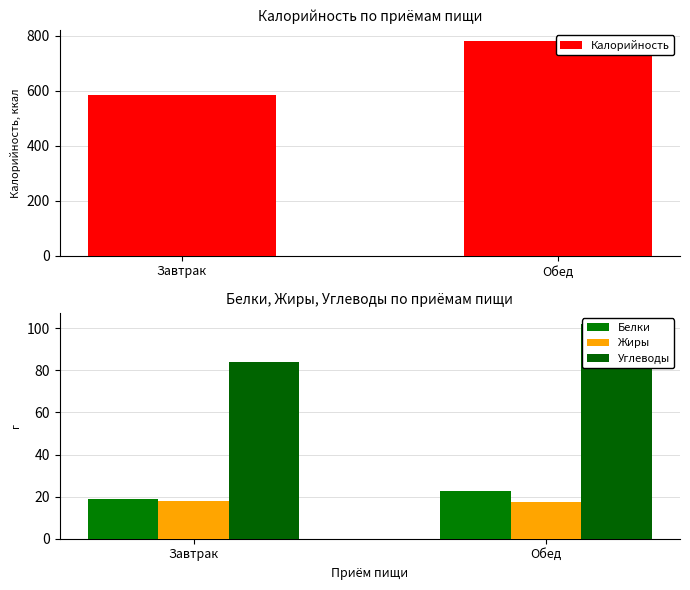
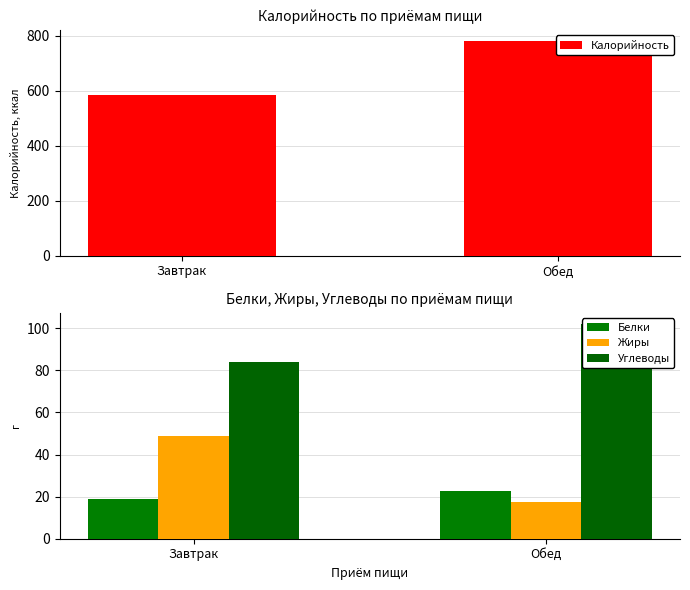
Белки, Жиры, Углеводы по приёмам пищи, Жиры, Завтрак: 18 -> 49
